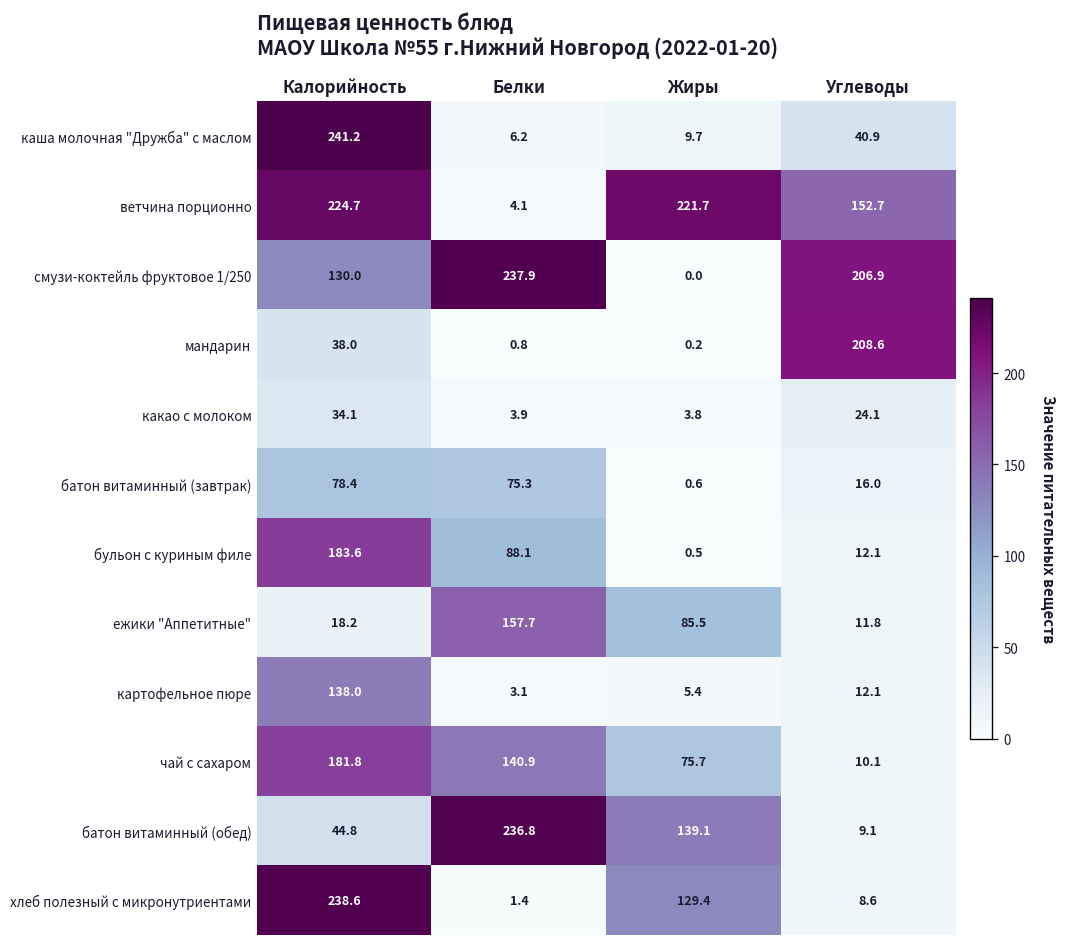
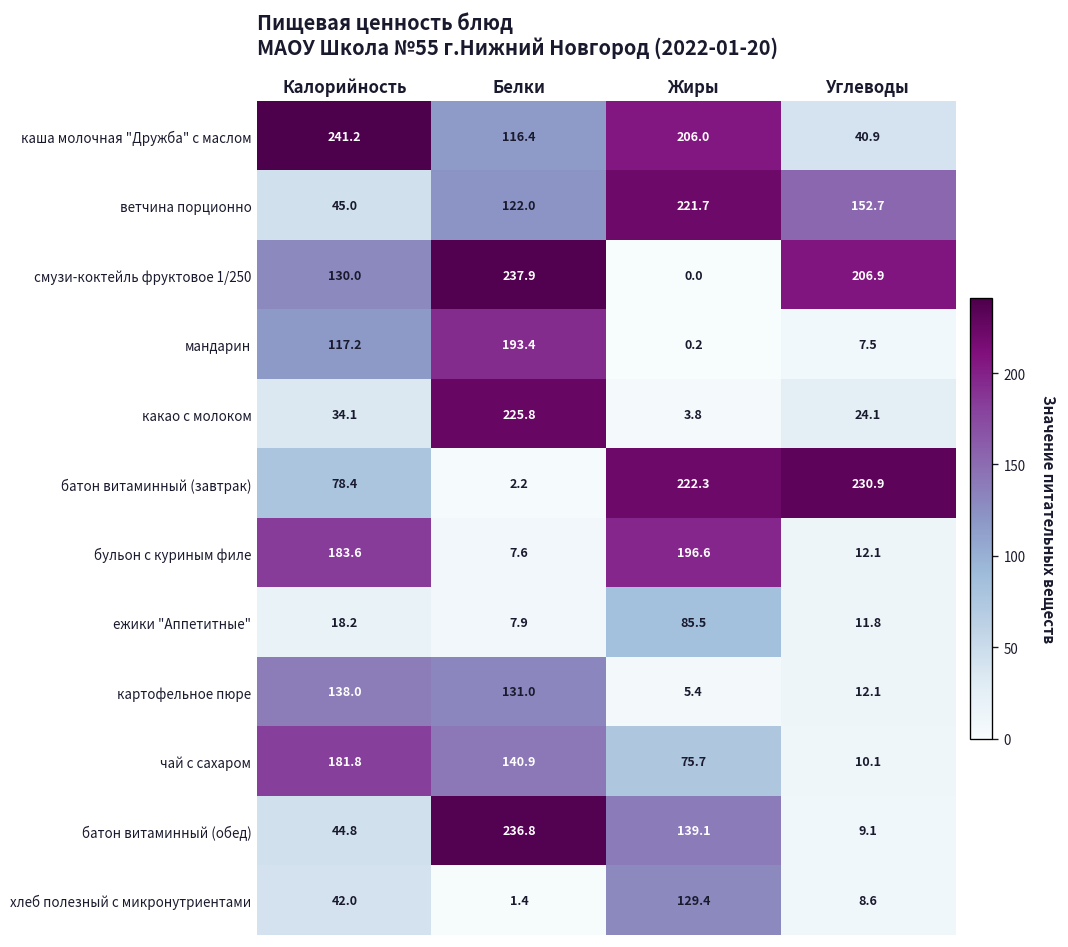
каша молочная "Дружба" с маслом, Белки: 6.2 -> 116.4
каша молочная "Дружба" с маслом, Жиры: 9.7 -> 206.0
ветчина порционно, Калорийность: 224.7 -> 45.0
ветчина порционно, Белки: 4.1 -> 122.0
мандарин, Калорийность: 38.0 -> 117.2
мандарин, Белки: 0.8 -> 193.4
мандарин, Углеводы: 208.6 -> 7.5
какао с молоком, Белки: 3.9 -> 225.8
батон витаминный (завтрак), Белки: 75.3 -> 2.2
батон витаминный (завтрак), Жиры: 0.6 -> 222.3
батон витаминный (завтрак), Углеводы: 16.0 -> 230.9
бульон с куриным филе, Белки: 88.1 -> 7.6
бульон с куриным филе, Жиры: 0.5 -> 196.6
ежики "Аппетитные", Белки: 157.7 -> 7.9
картофельное пюре, Белки: 3.1 -> 131.0
хлеб полезный с микронутриентами, Калорийность: 238.6 -> 42.0
